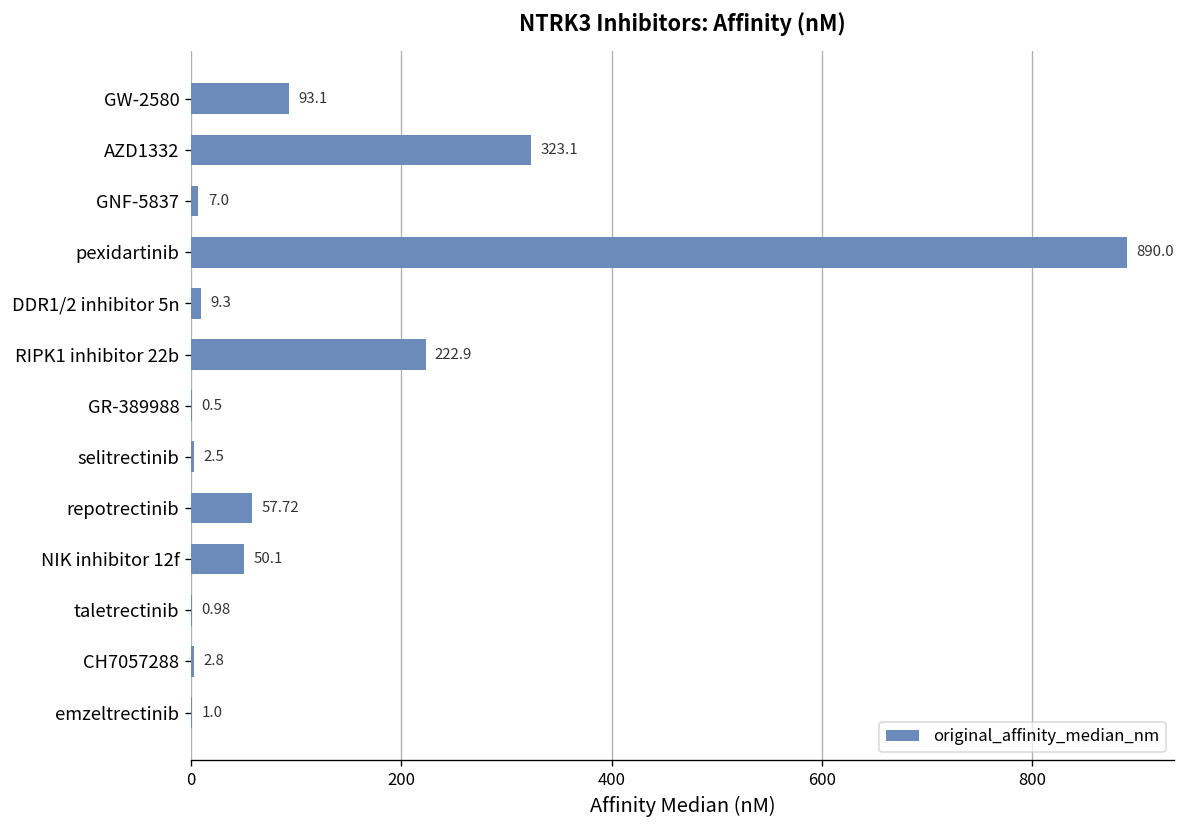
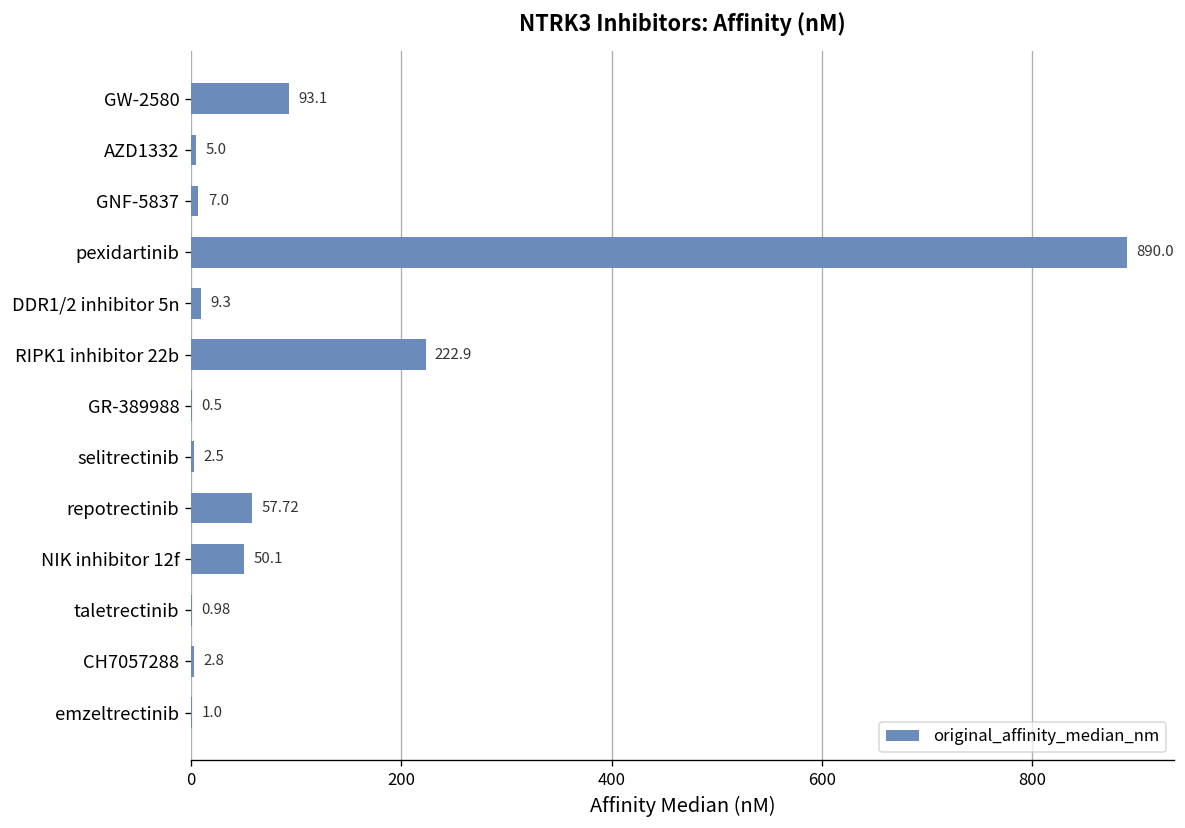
AZD1332: 323.1 -> 5.0
